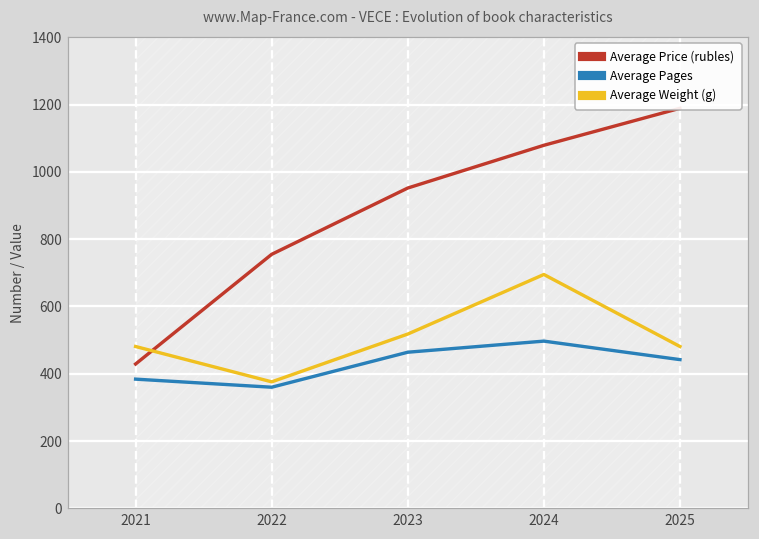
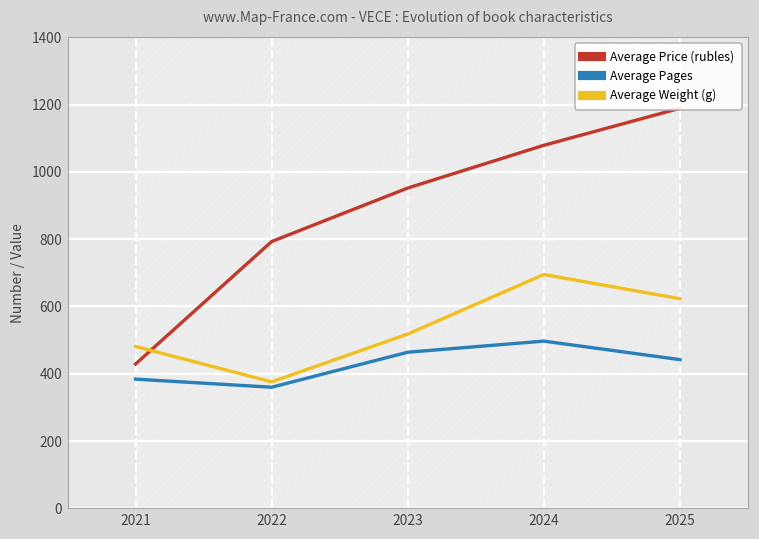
Average Price (rubles), 2022: 760 -> 790
Average Weight (g), 2025: 480 -> 620
